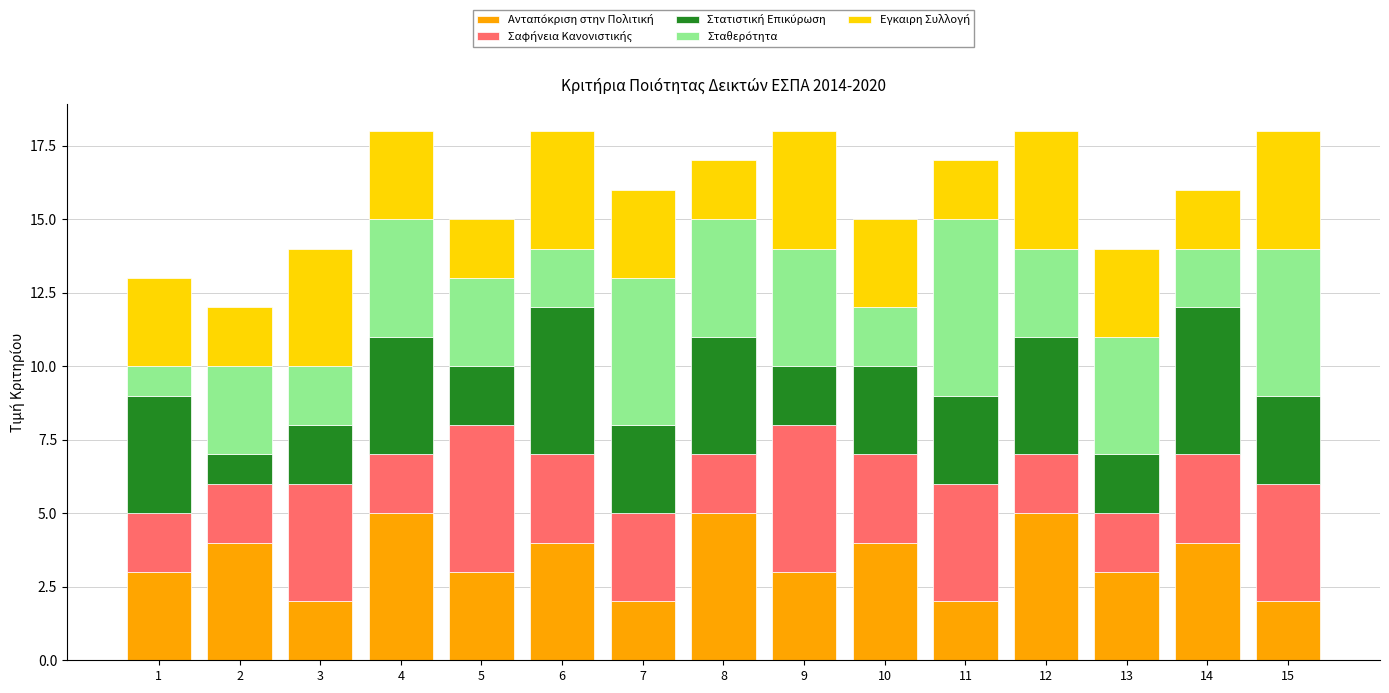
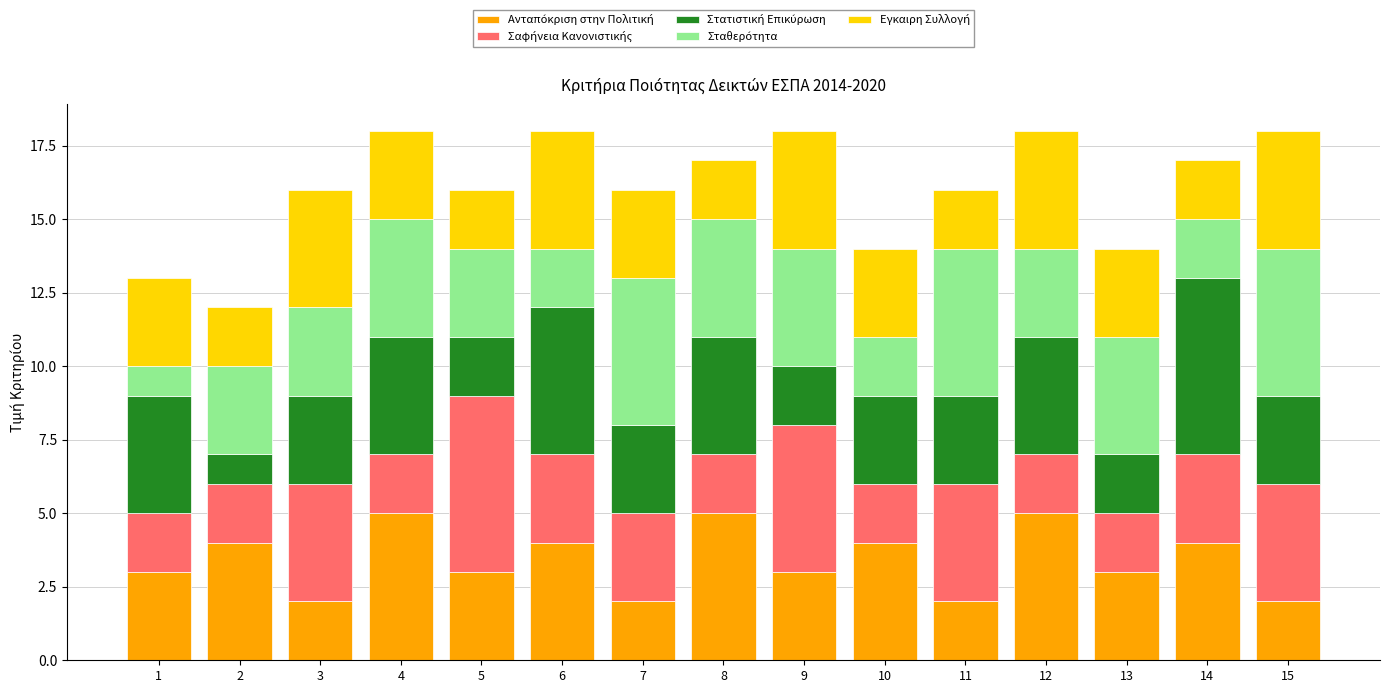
Στατιστική Επικύρωση, 3: 2 -> 3
Σταθερότητα, 3: 2 -> 3
Σαφήνεια Κανονιστικής, 5: 5 -> 6
Σαφήνεια Κανονιστικής, 10: 3 -> 2
Σταθερότητα, 11: 6 -> 5
Στατιστική Επικύρωση, 14: 5 -> 6
